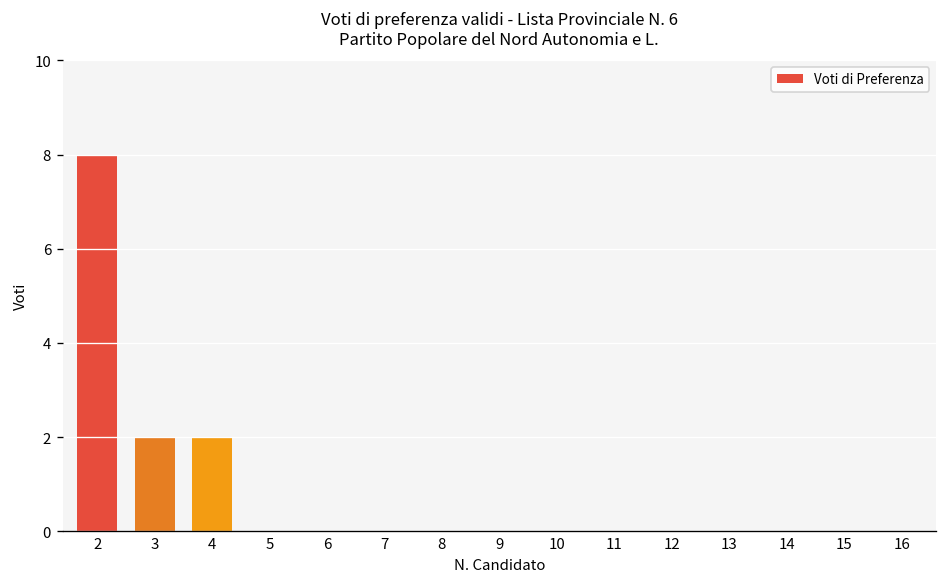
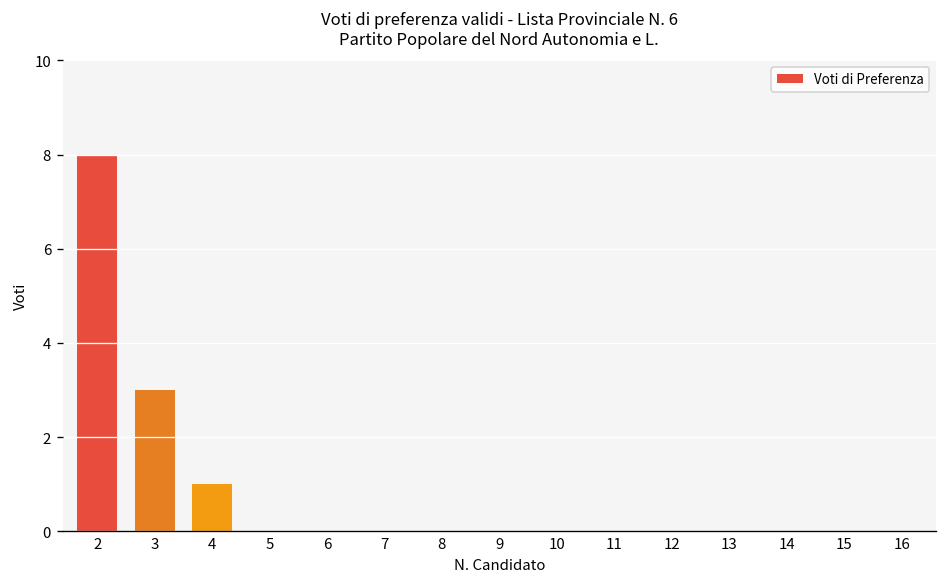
3: 2 -> 3
4: 2 -> 1
